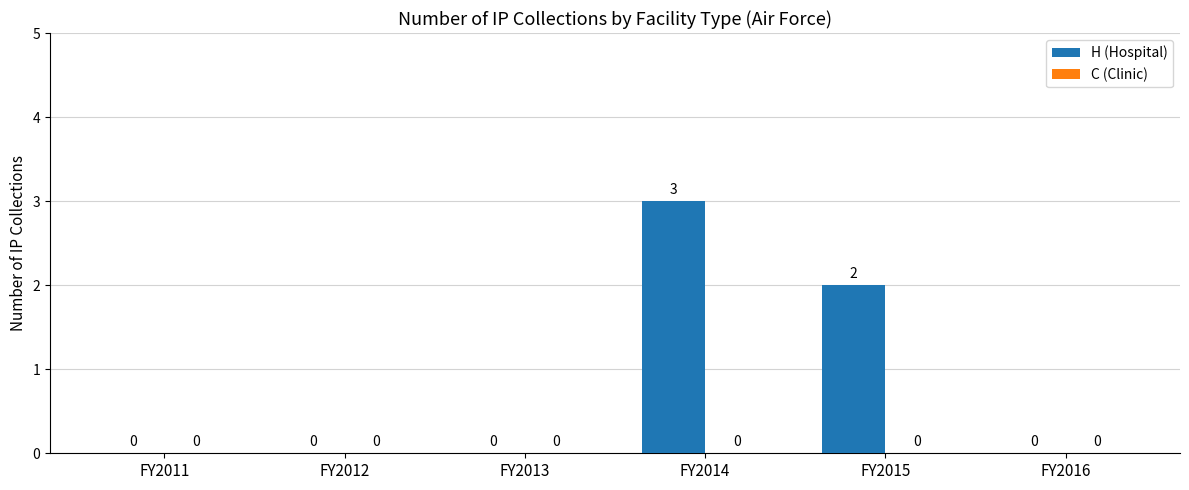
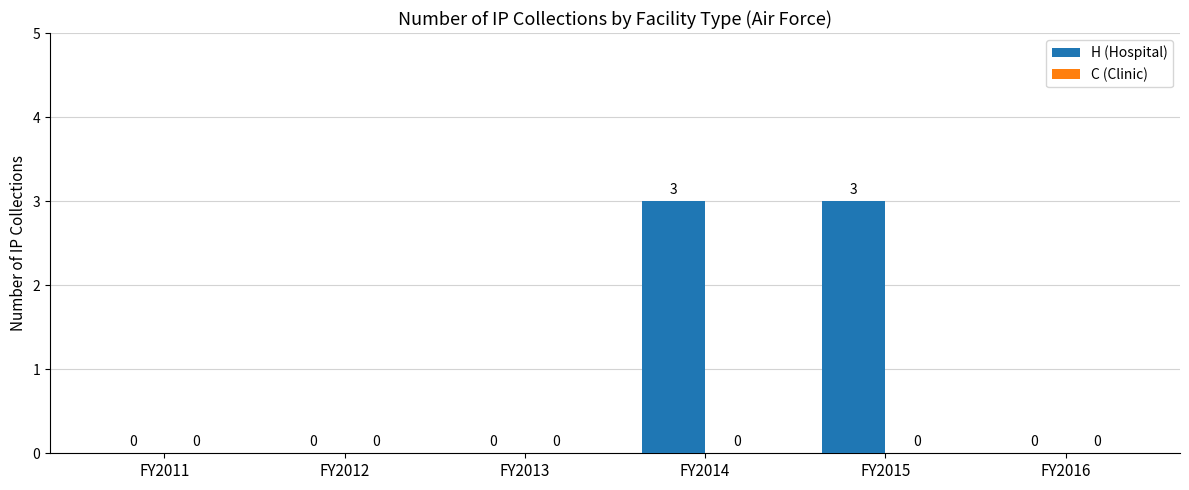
H (Hospital), FY2015: 2 -> 3
